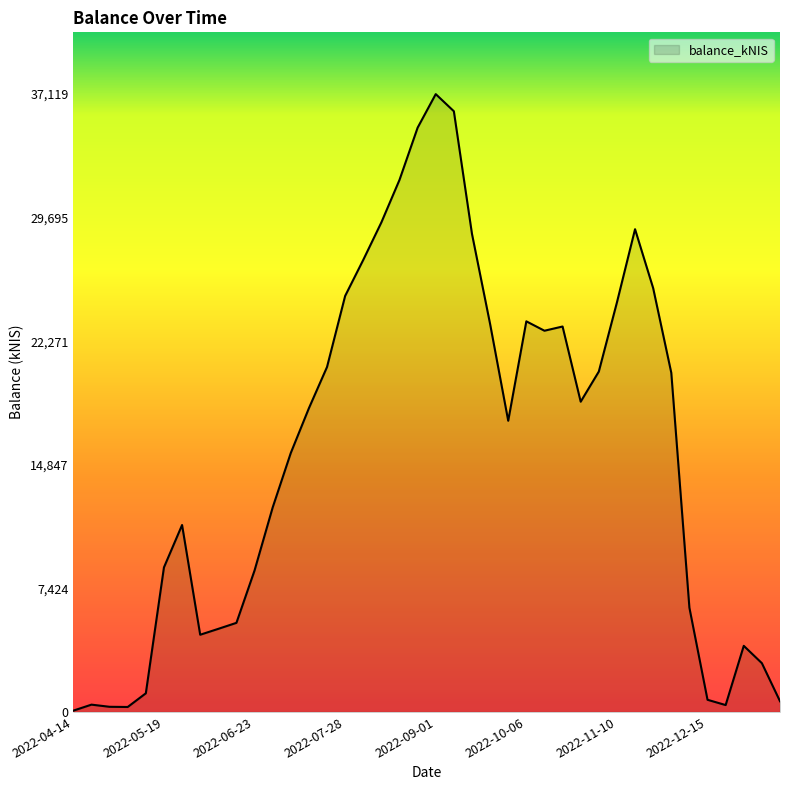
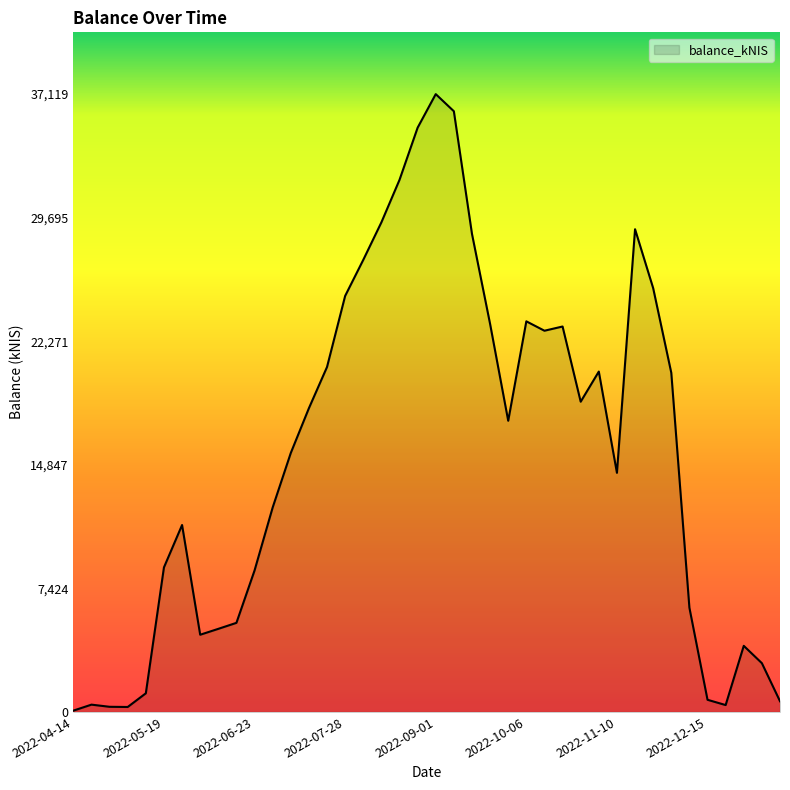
2022-11-10: 24,600 -> 14,400
